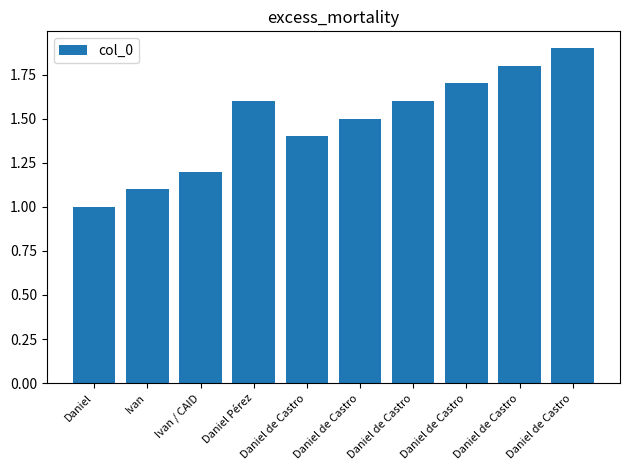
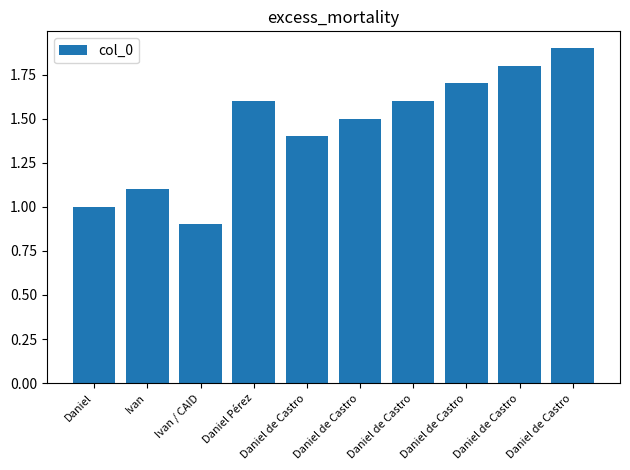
Ivan / CAID: 1.2 -> 0.9
